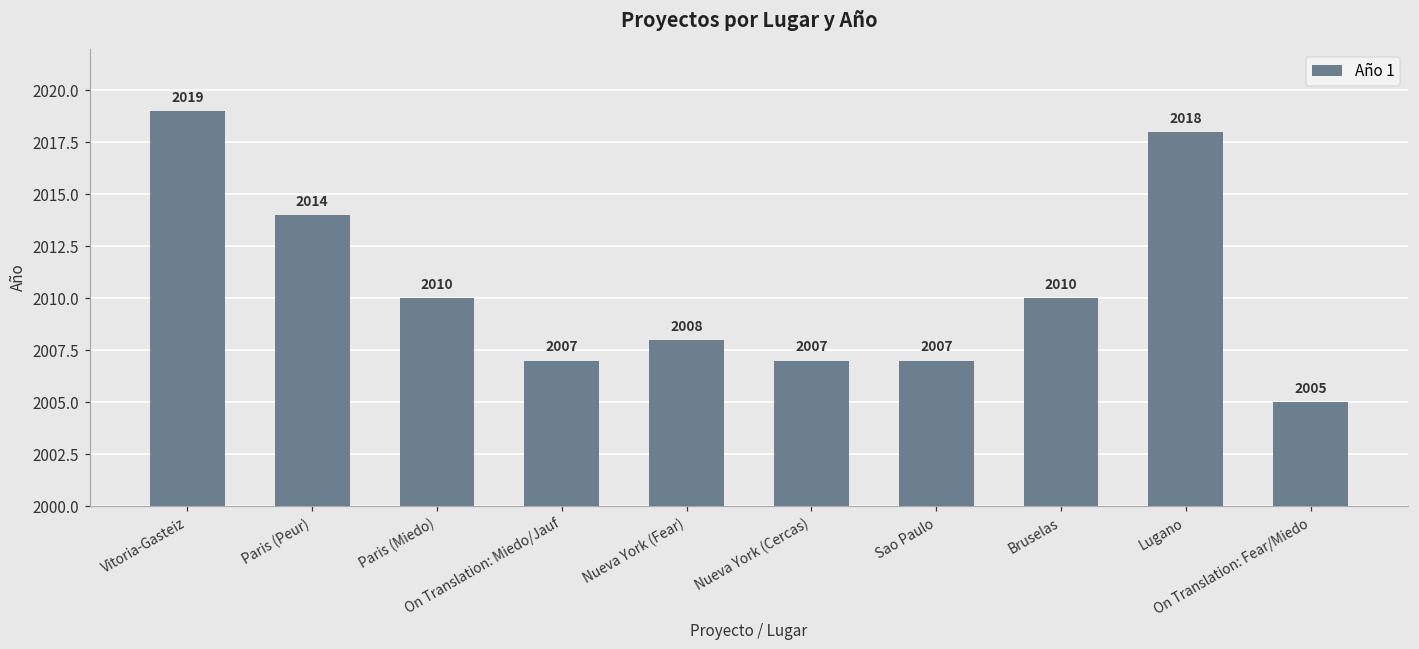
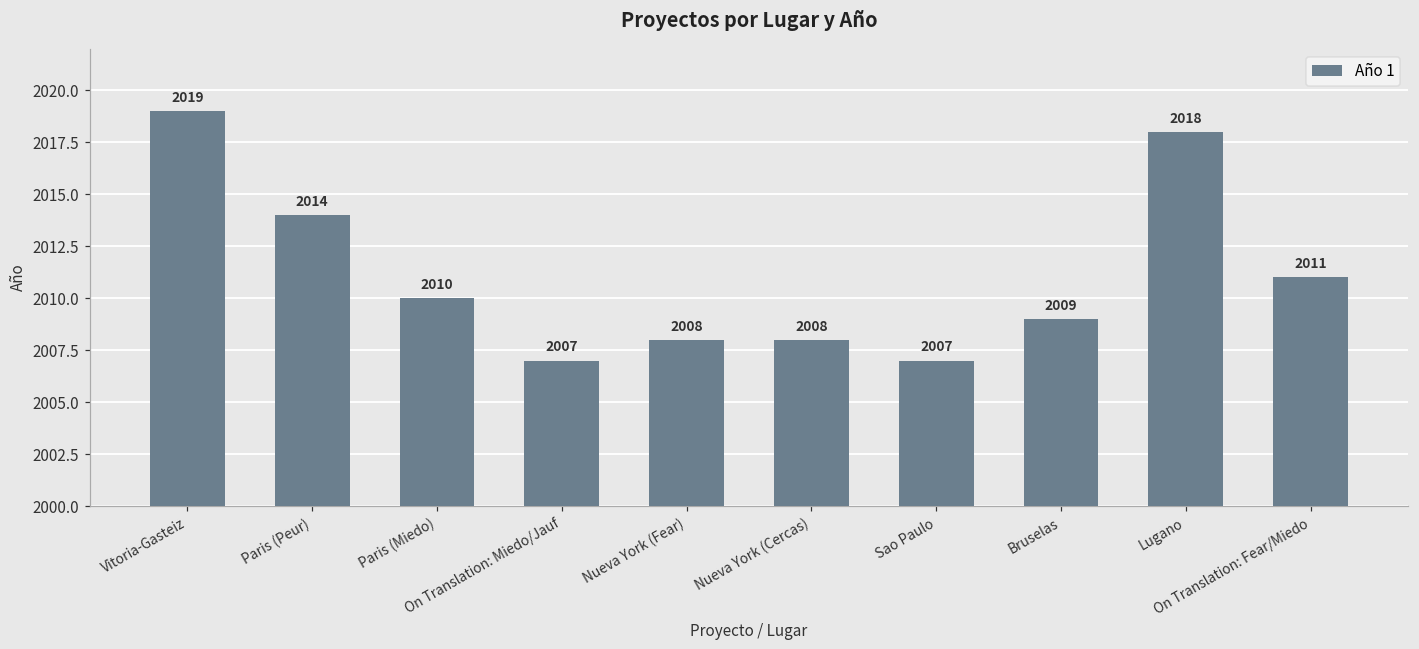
Nueva York (Cercas): 2007 -> 2008
Bruselas: 2010 -> 2009
On Translation: Fear/Miedo: 2005 -> 2011
